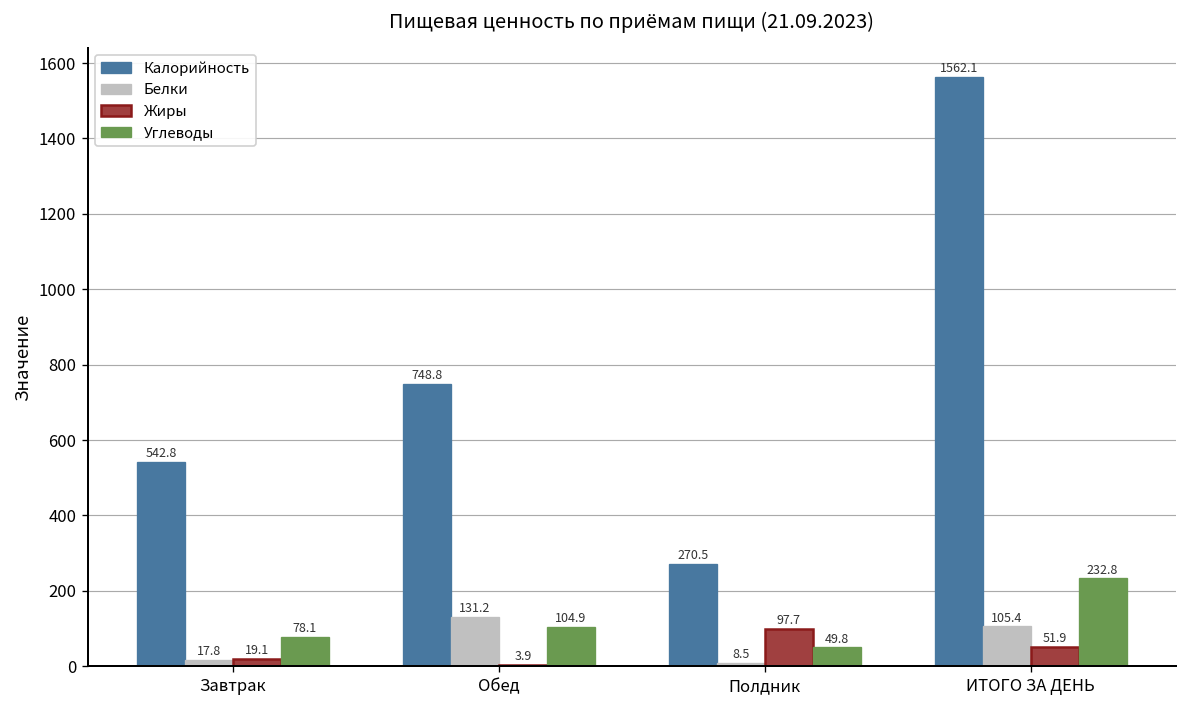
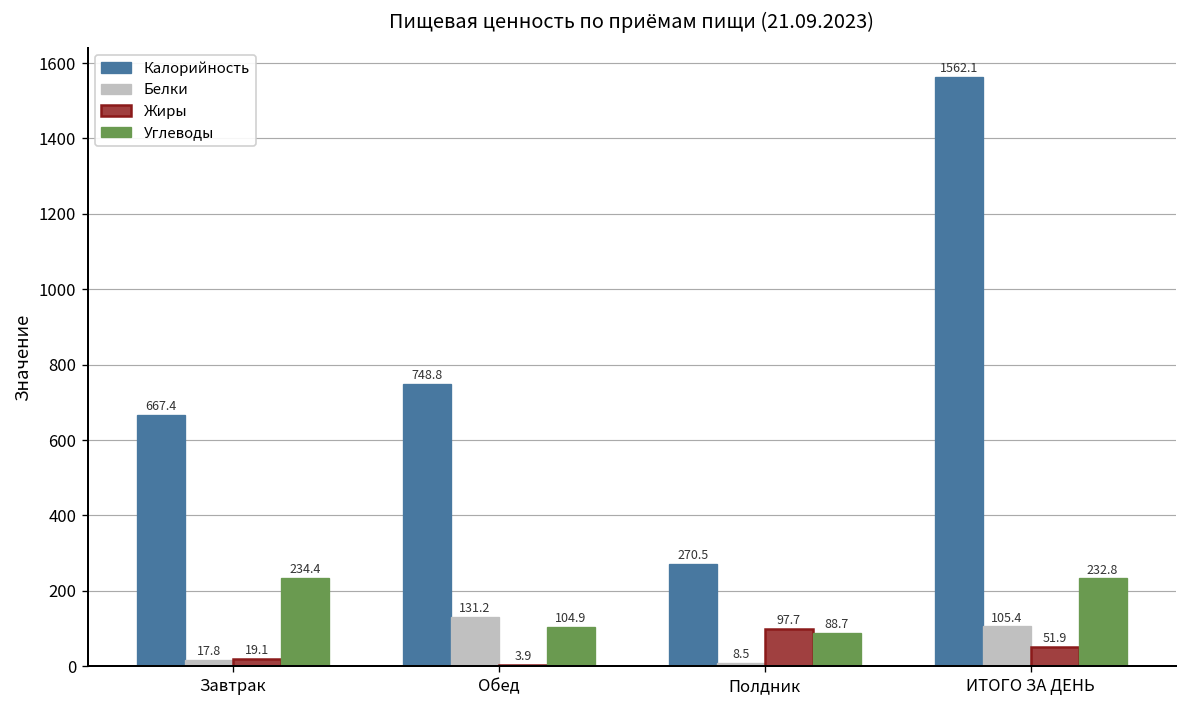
Калорийность, Завтрак: 542.8 -> 667.4
Углеводы, Завтрак: 78.1 -> 234.4
Углеводы, Полдник: 49.8 -> 88.7
